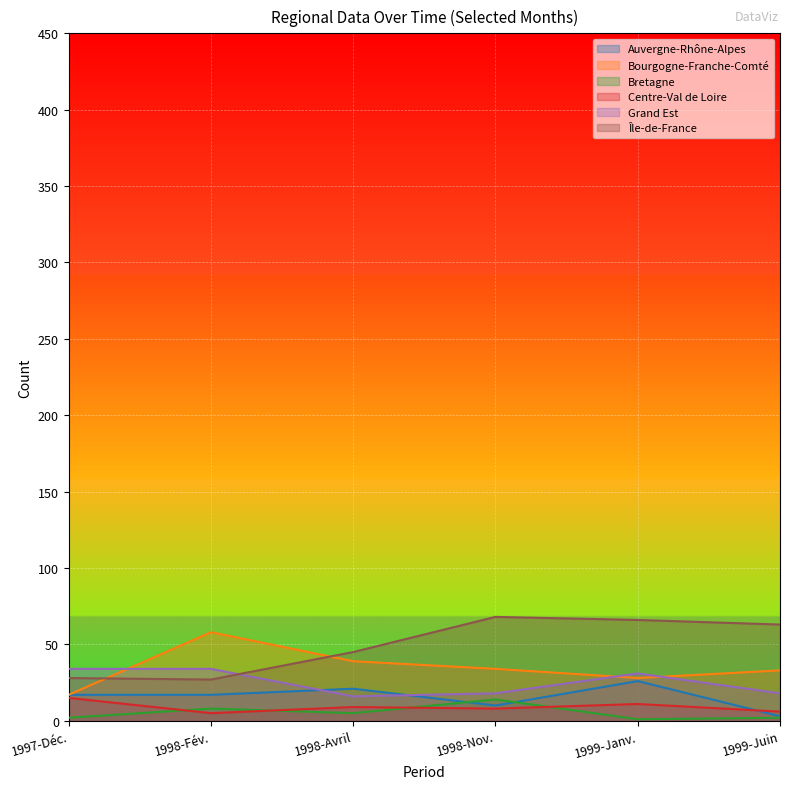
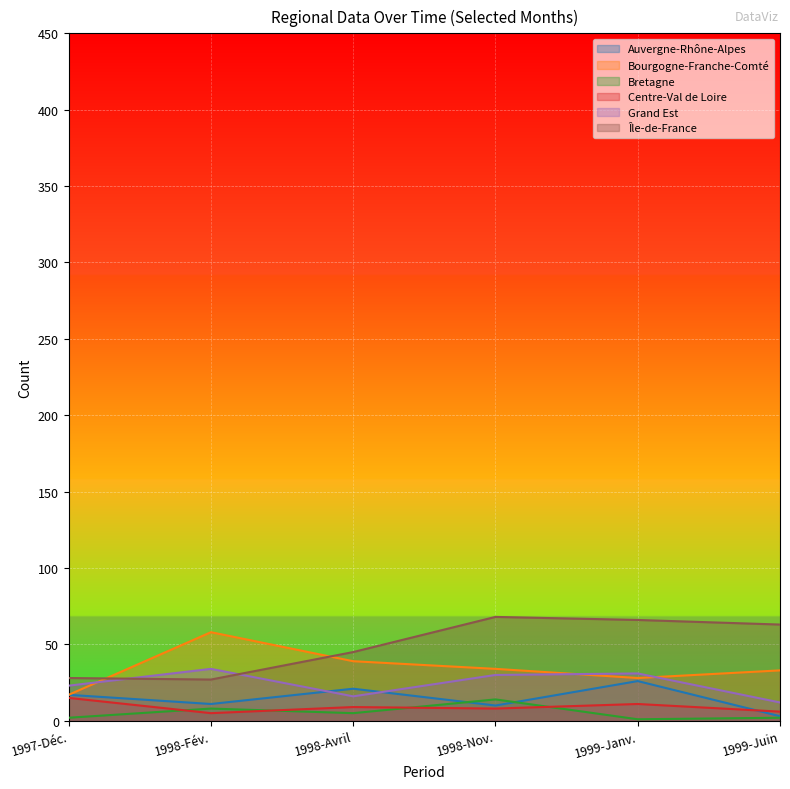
Grand Est, 1997-Déc.: 34 -> 23
Auvergne-Rhône-Alpes, 1998-Fév.: 17 -> 11
Grand Est, 1998-Nov.: 18 -> 30
Grand Est, 1999-Juin: 18 -> 12
